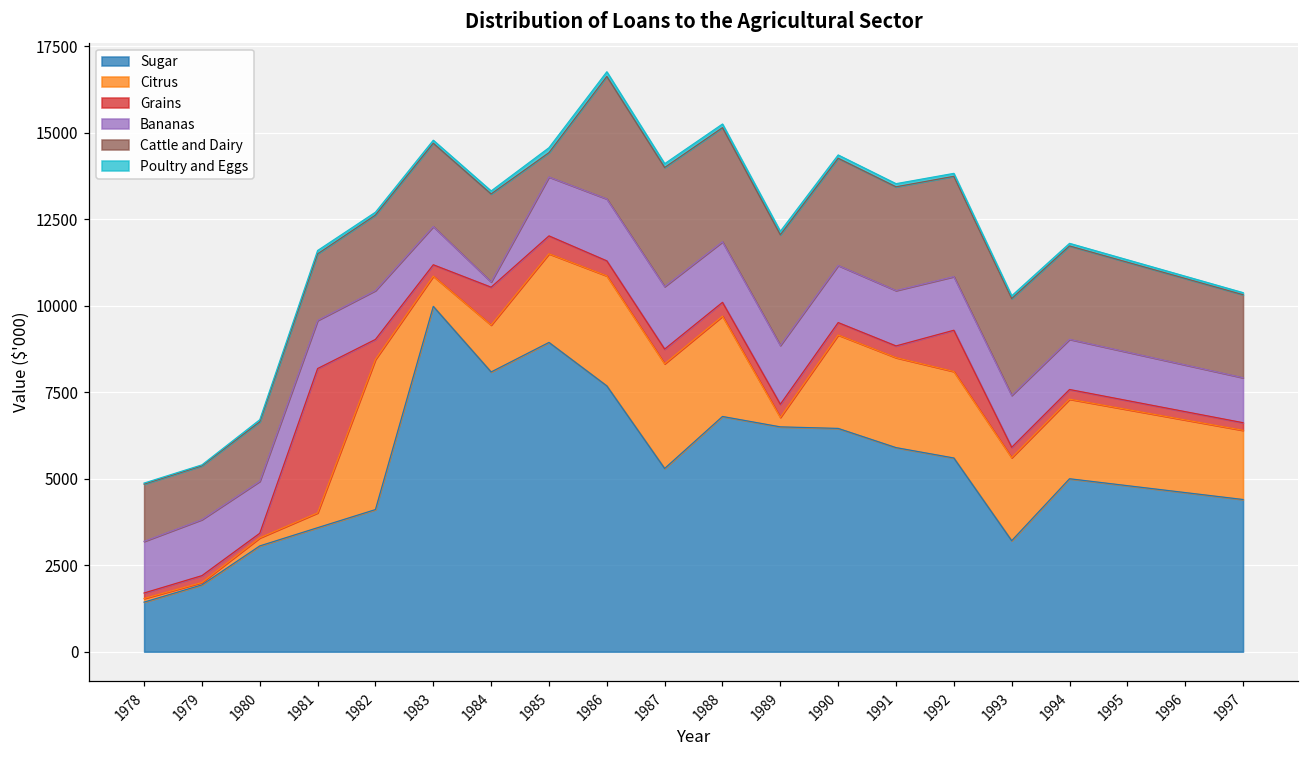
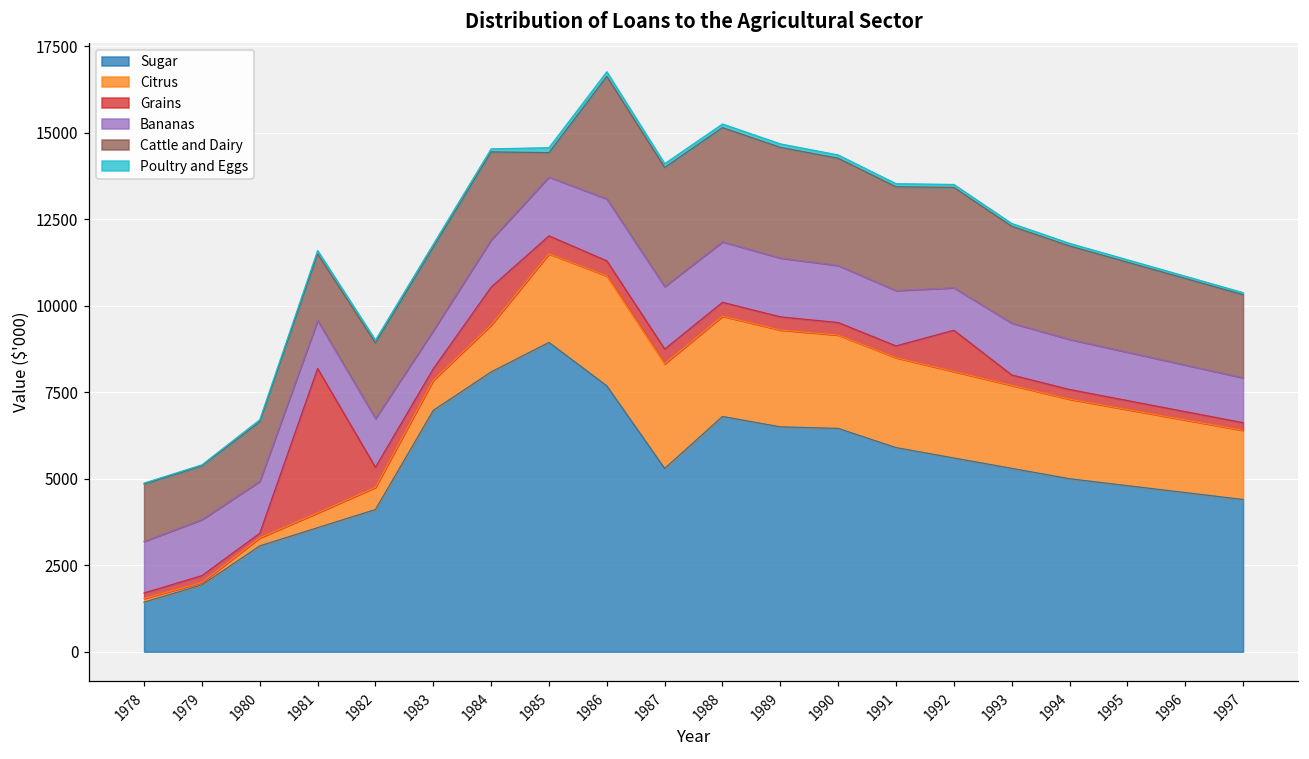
Citrus, 1982: 4300 -> 600
Sugar, 1983: 10000 -> 7000
Bananas, 1984: 200 -> 1400
Citrus, 1989: 300 -> 2800
Bananas, 1992: 1600 -> 1200
Sugar, 1993: 3200 -> 5300
